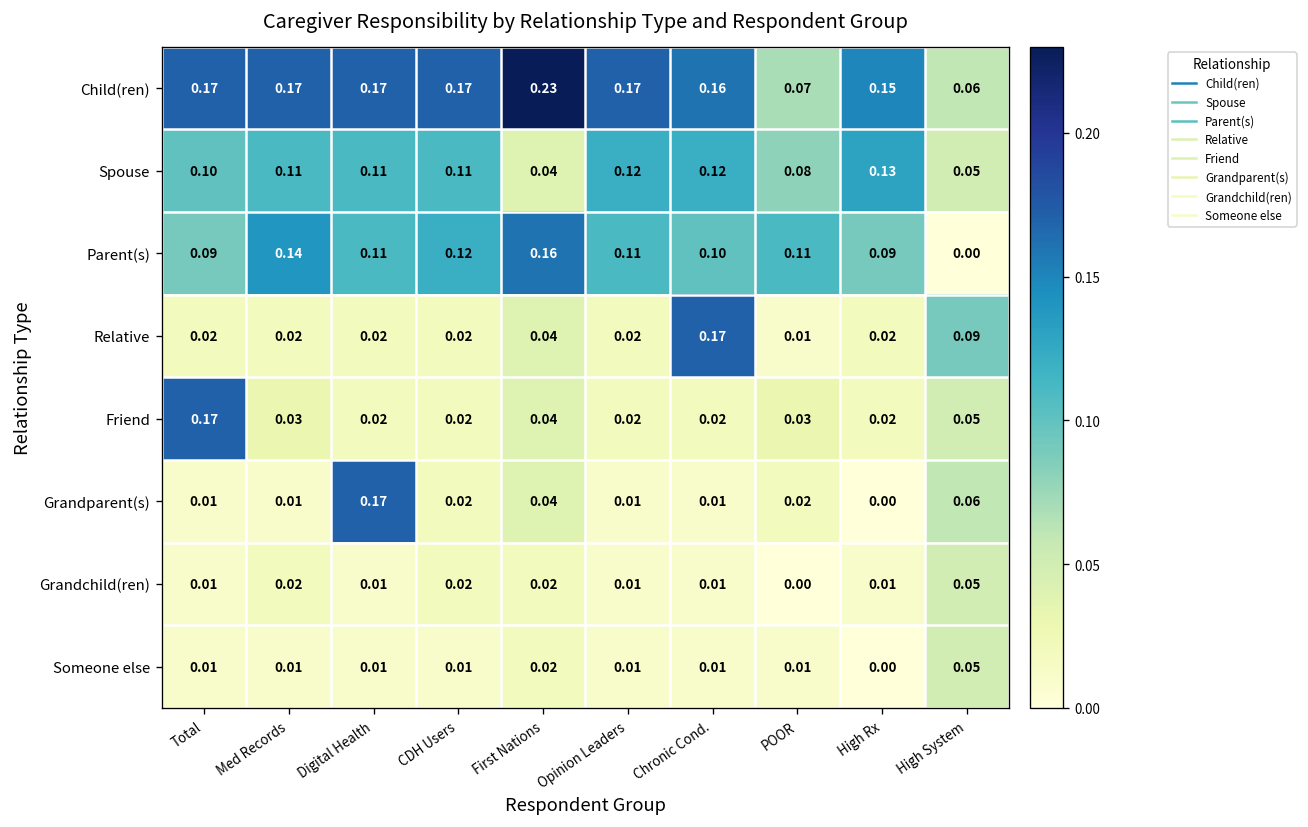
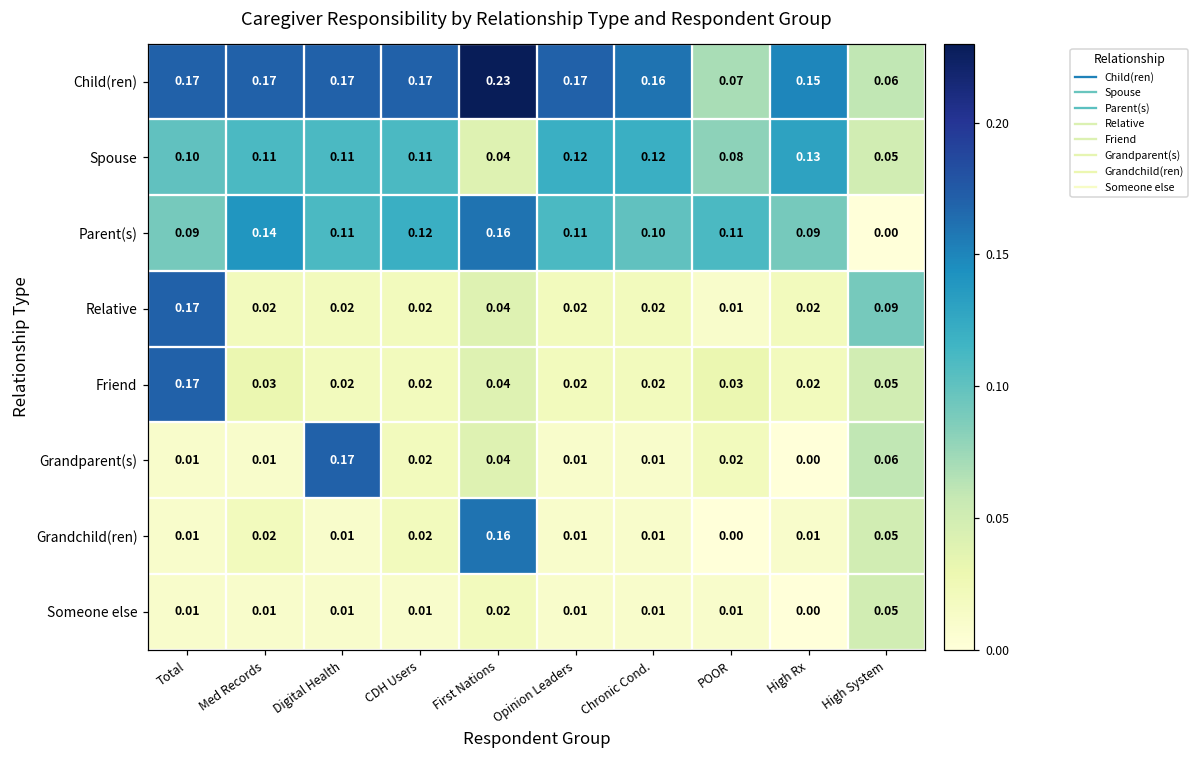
Relative, Total: 0.02 -> 0.17
Relative, Chronic Cond.: 0.17 -> 0.02
Grandchild(ren), First Nations: 0.02 -> 0.16
